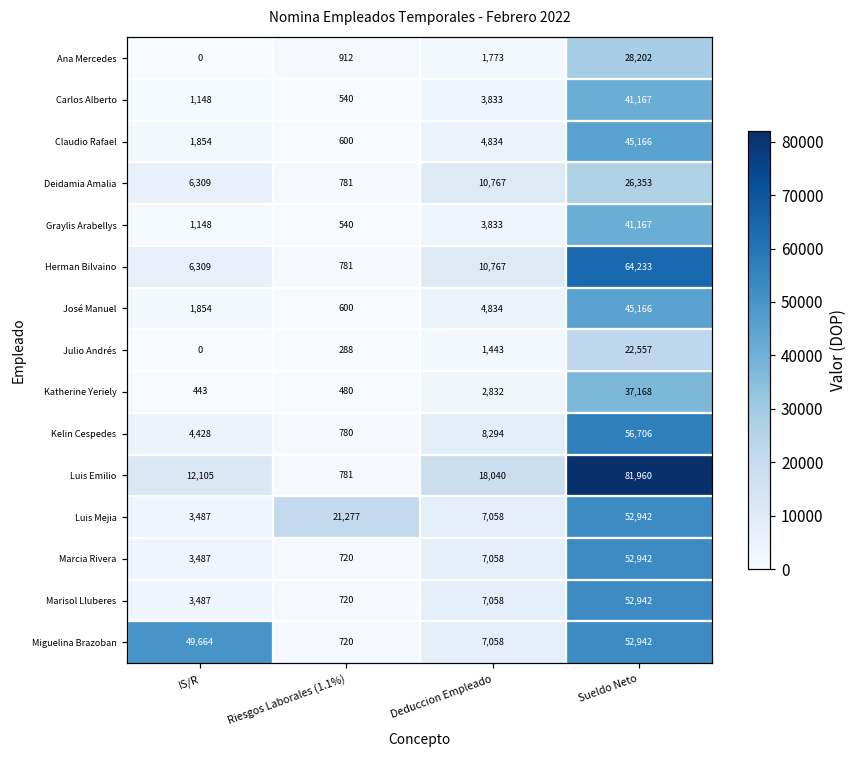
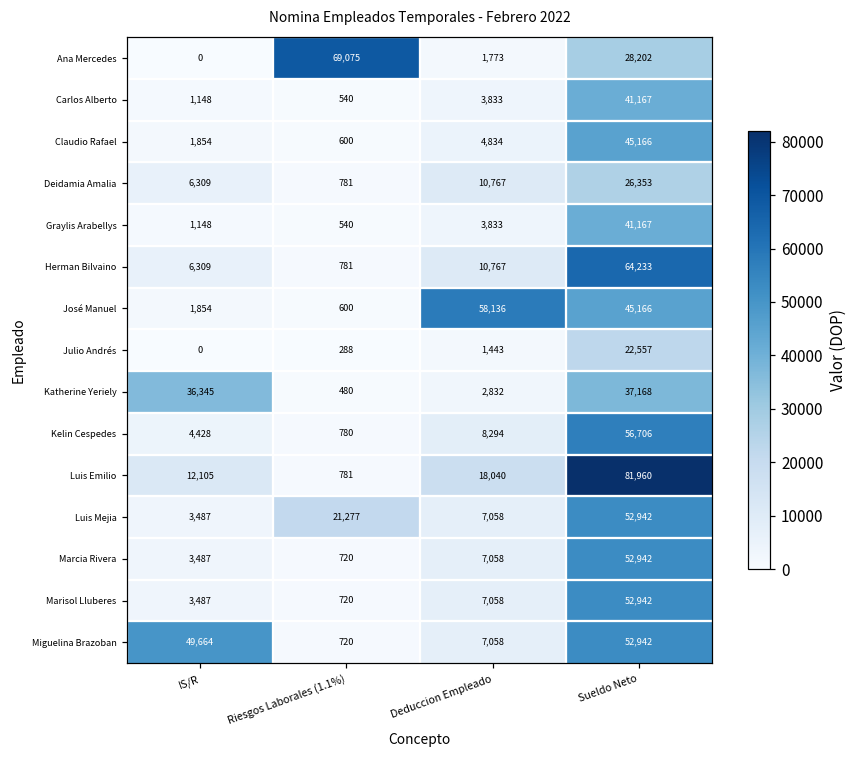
Ana Mercedes, Riesgos Laborales (1.1%): 912 -> 69,075
José Manuel, Deduccion Empleado: 4,834 -> 58,136
Katherine Yeriely, IS/R: 443 -> 36,345
